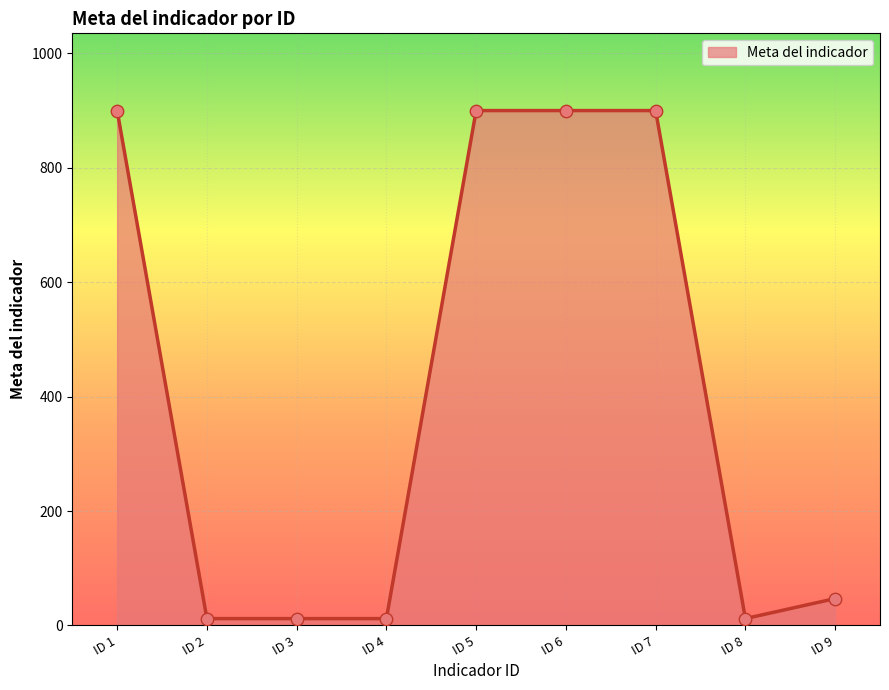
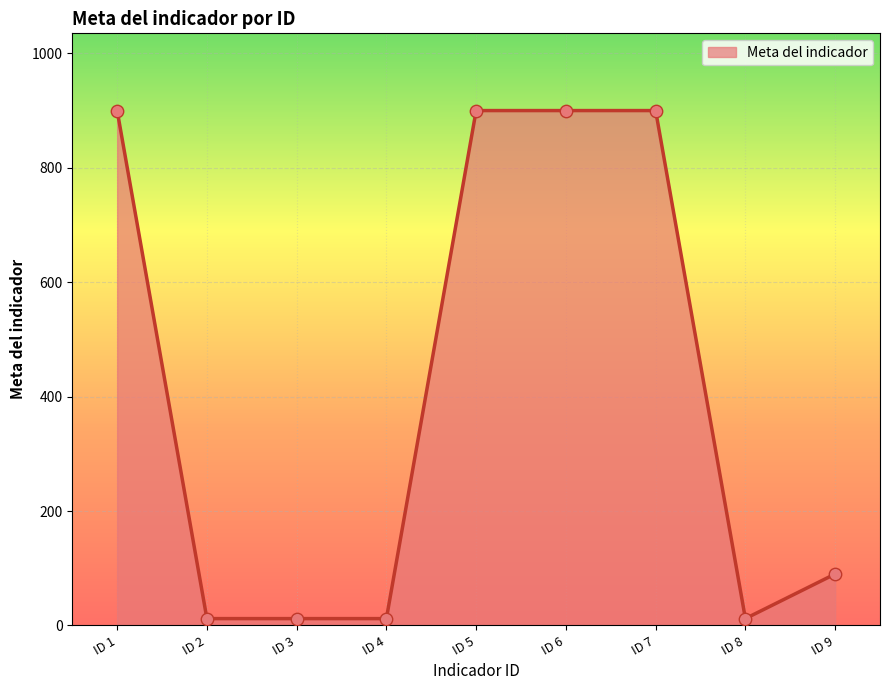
ID 9: 50 -> 90
